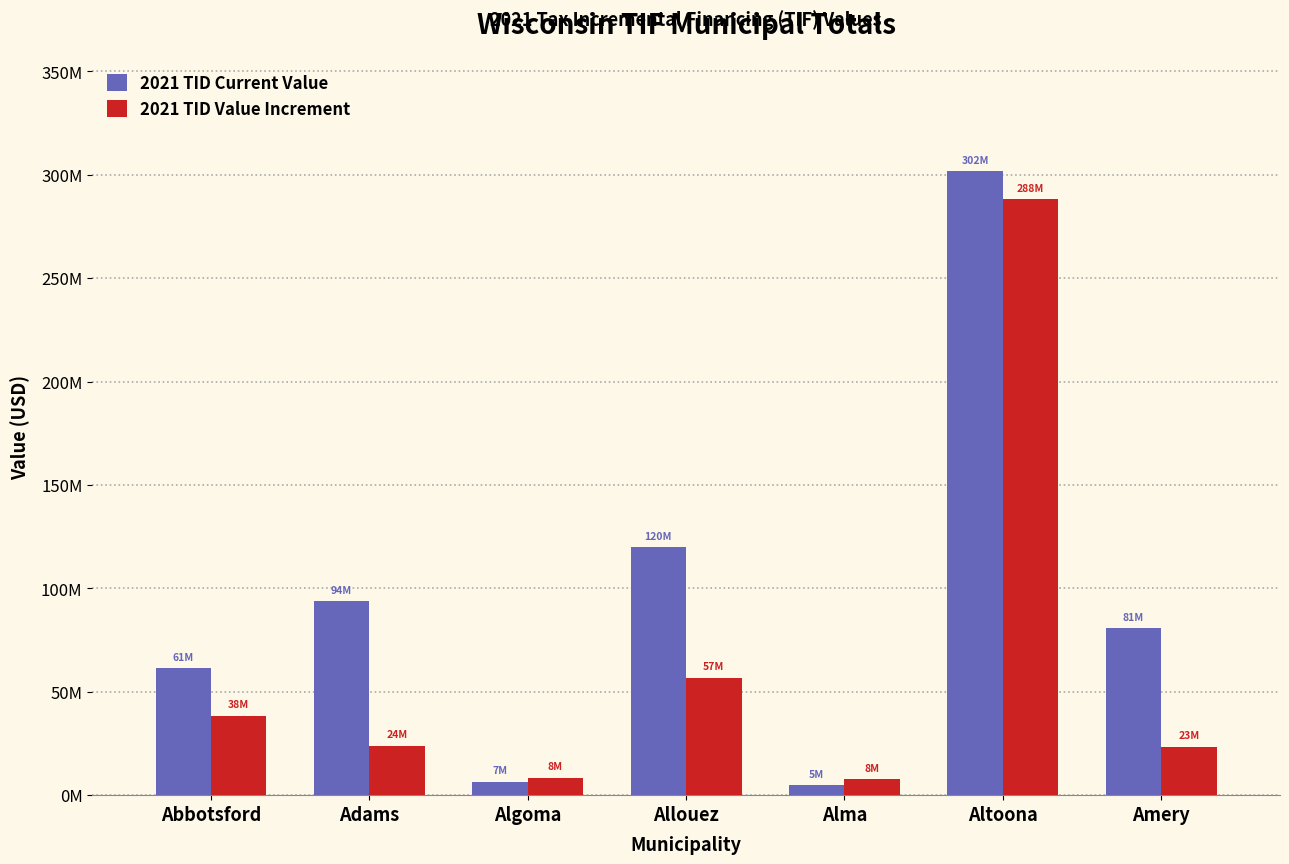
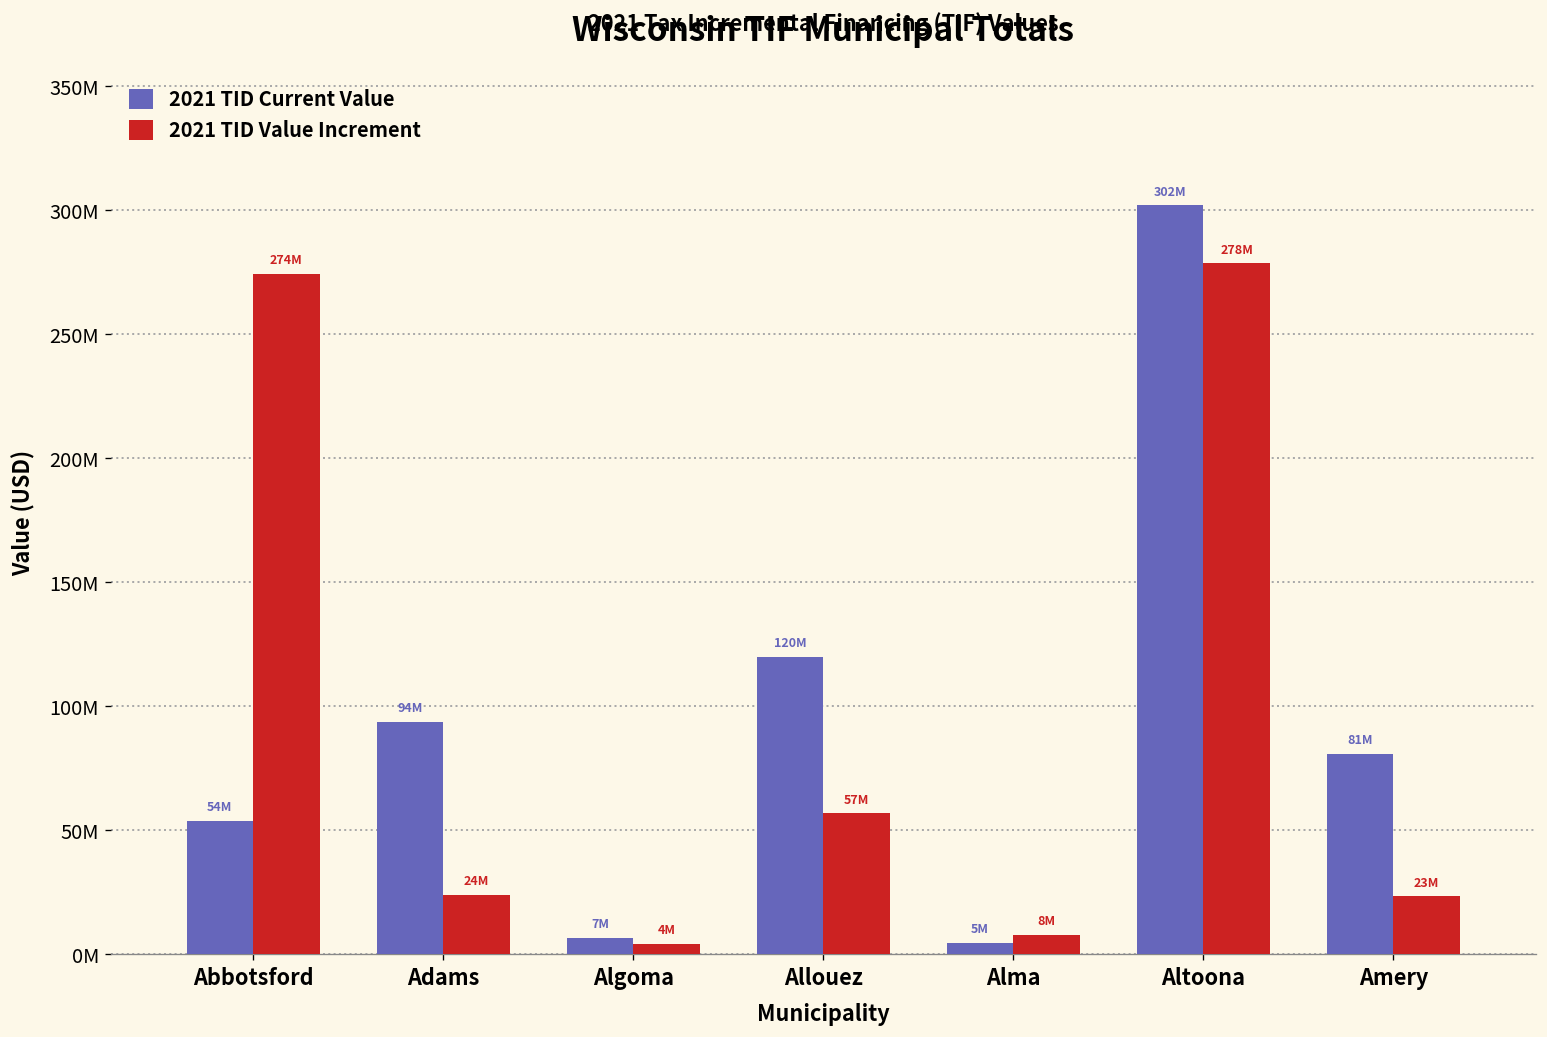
2021 TID Current Value, Abbotsford: 61M -> 54M
2021 TID Value Increment, Abbotsford: 38M -> 274M
2021 TID Value Increment, Algoma: 8M -> 4M
2021 TID Value Increment, Altoona: 288M -> 278M
